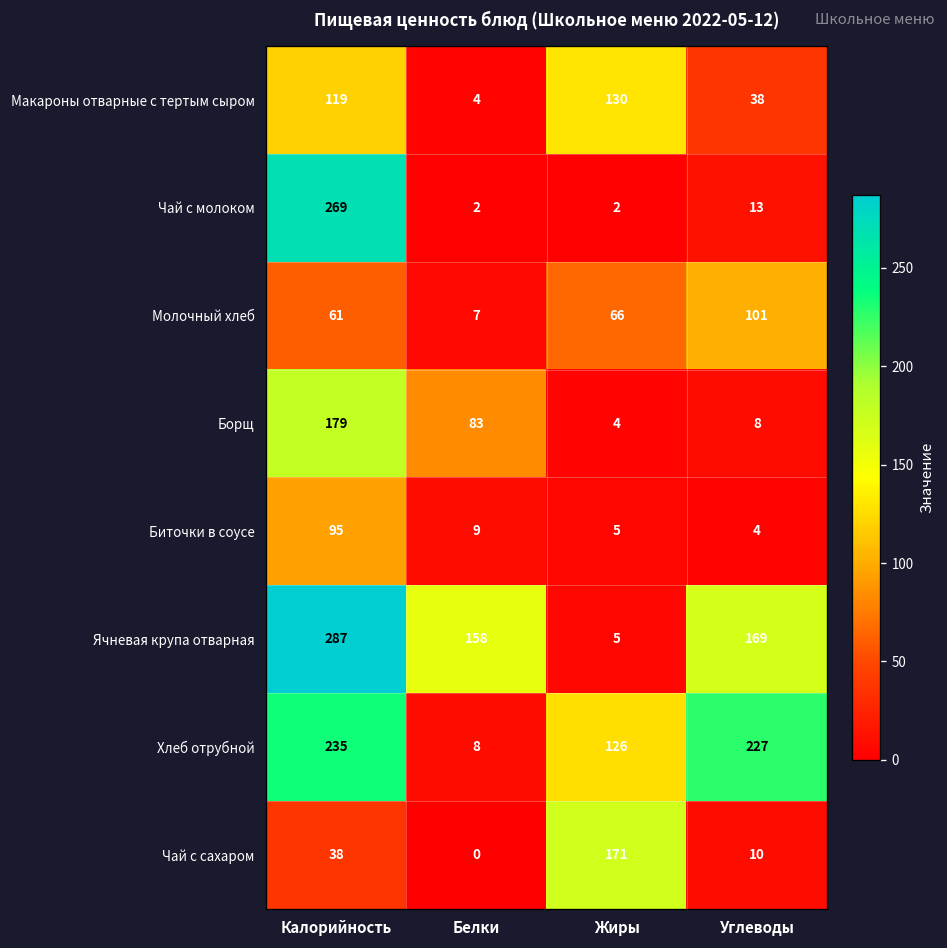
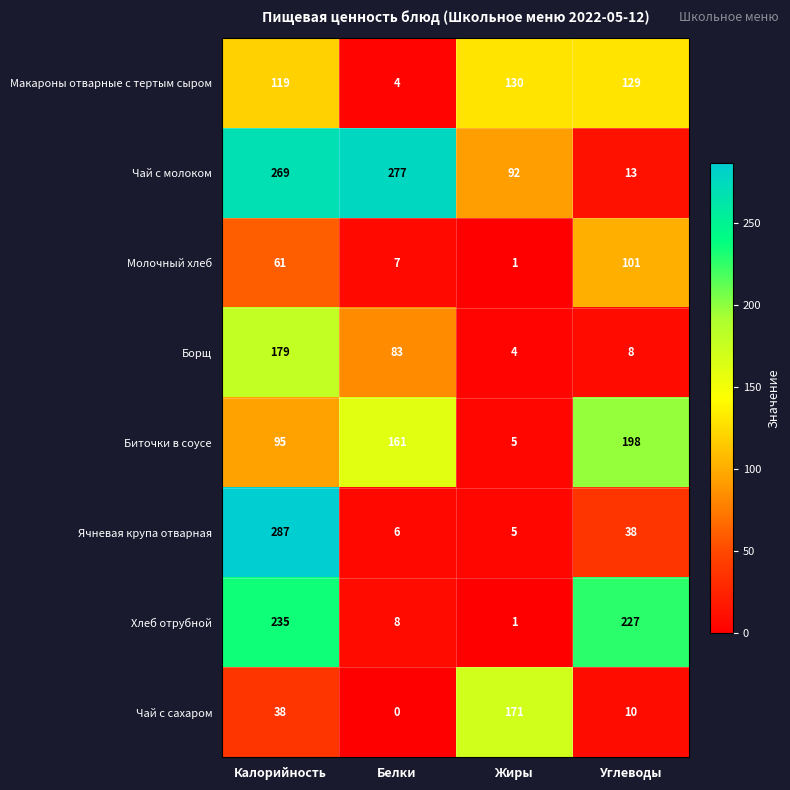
Макароны отварные с тертым сыром, Углеводы: 38 -> 129
Чай с молоком, Белки: 2 -> 277
Чай с молоком, Жиры: 2 -> 92
Молочный хлеб, Жиры: 66 -> 1
Биточки в соусе, Белки: 9 -> 161
Биточки в соусе, Углеводы: 4 -> 198
Ячневая крупа отварная, Белки: 158 -> 6
Ячневая крупа отварная, Углеводы: 169 -> 38
Хлеб отрубной, Жиры: 126 -> 1
